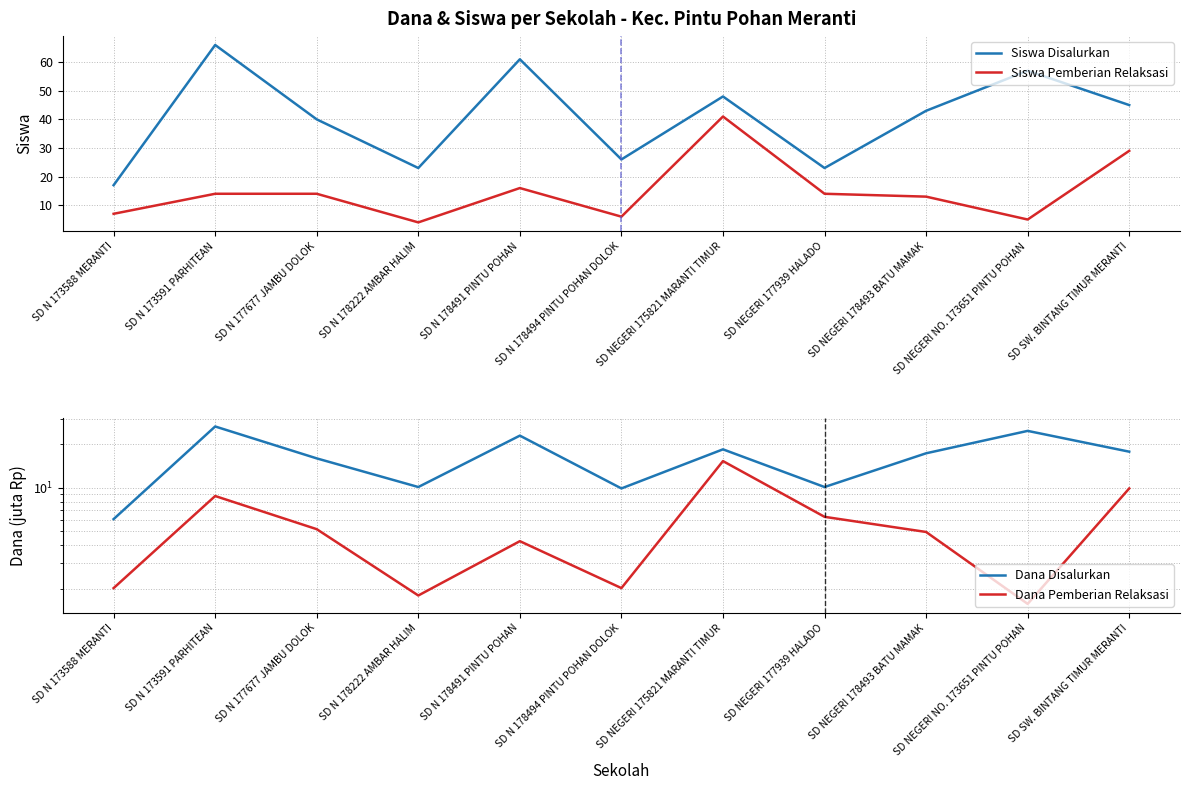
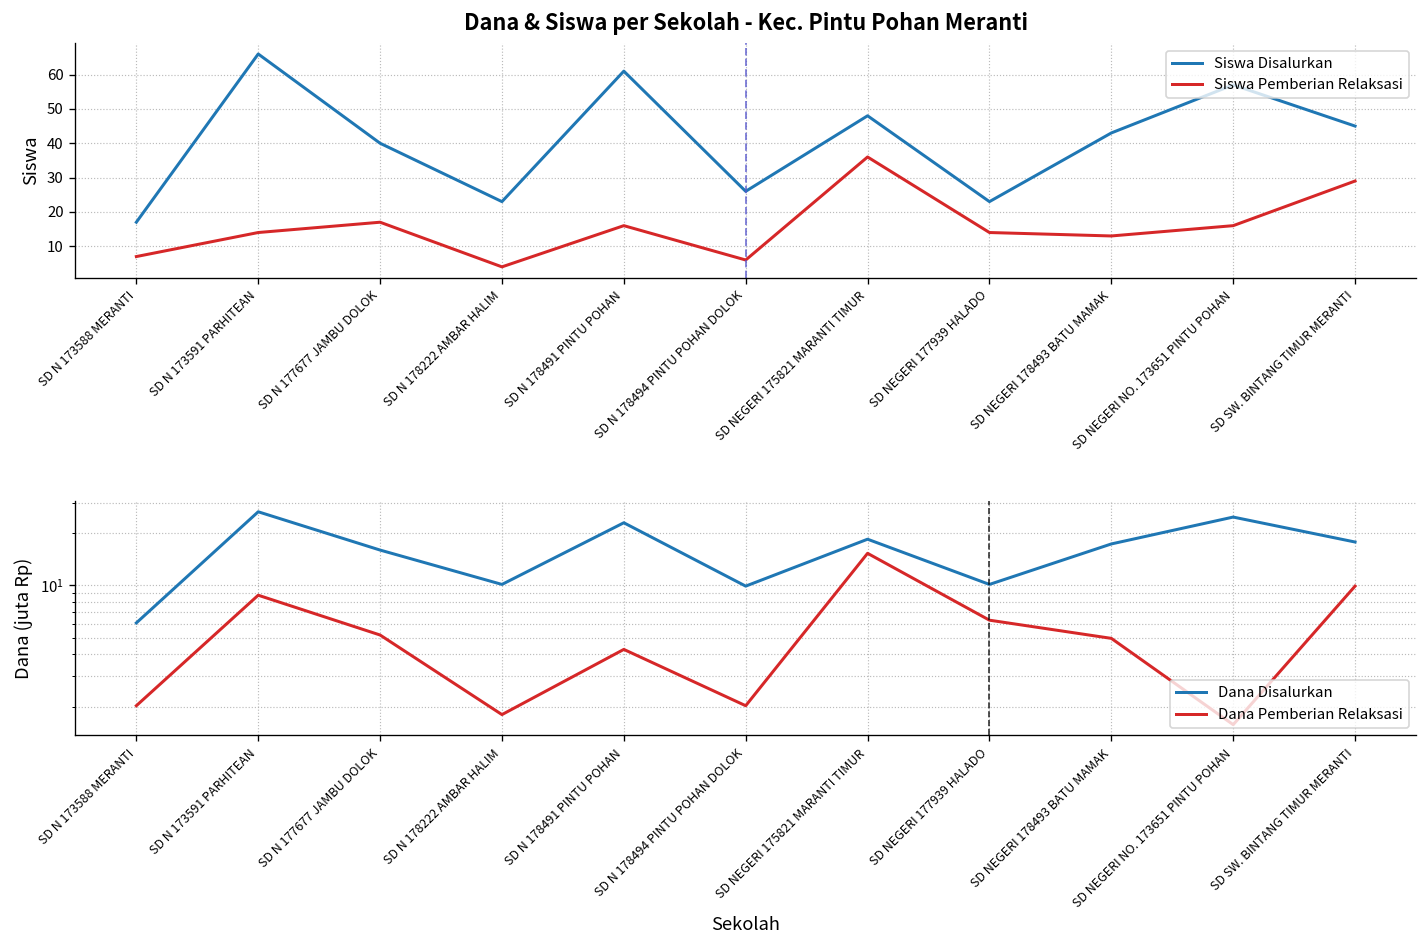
Dana & Siswa per Sekolah - Kec. Pintu Pohan Meranti, Siswa Pemberian Relaksasi, SD N 177677 JAMBU DOLOK: 14 -> 17
Dana & Siswa per Sekolah - Kec. Pintu Pohan Meranti, Siswa Pemberian Relaksasi, SD NEGERI 175821 MARANTI TIMUR: 41 -> 36
Dana & Siswa per Sekolah - Kec. Pintu Pohan Meranti, Siswa Pemberian Relaksasi, SD NEGERI NO. 173651 PINTU POHAN: 5 -> 16
